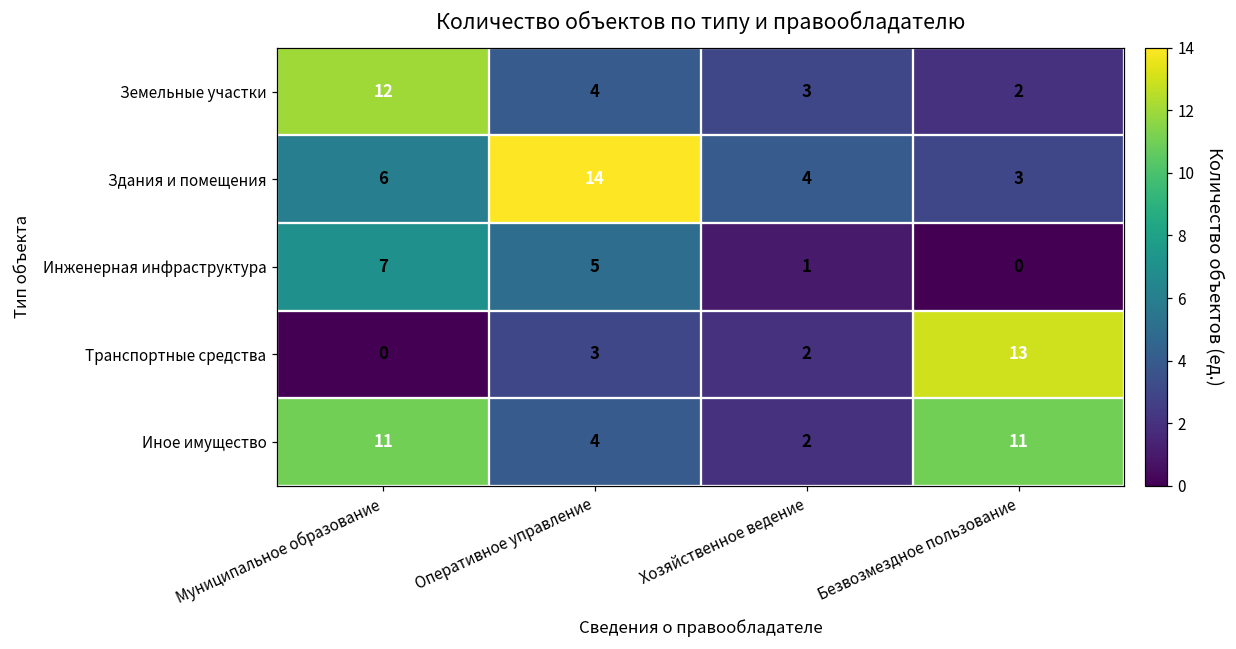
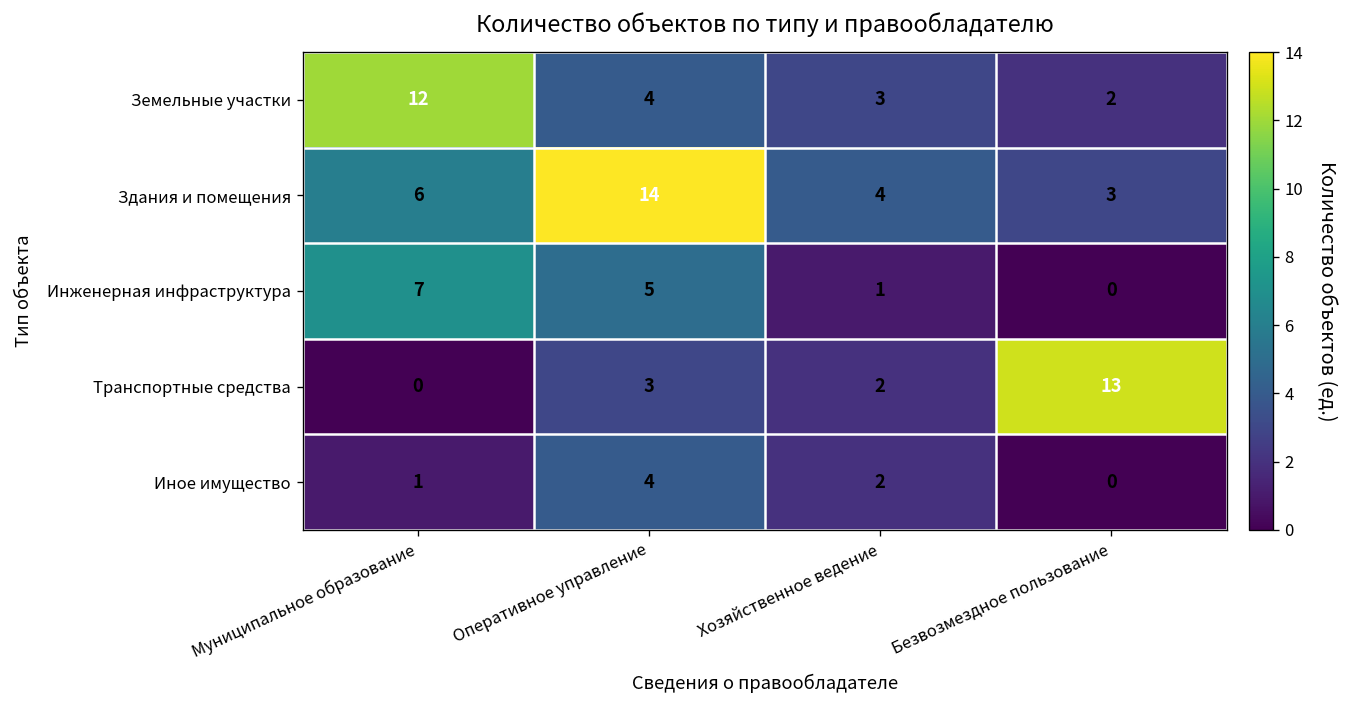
Иное имущество, Муниципальное образование: 11 -> 1
Иное имущество, Безвозмездное пользование: 11 -> 0
